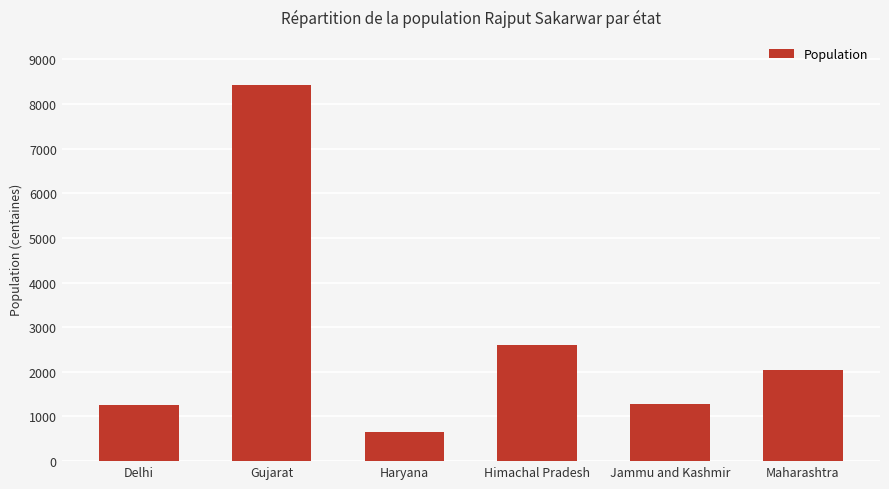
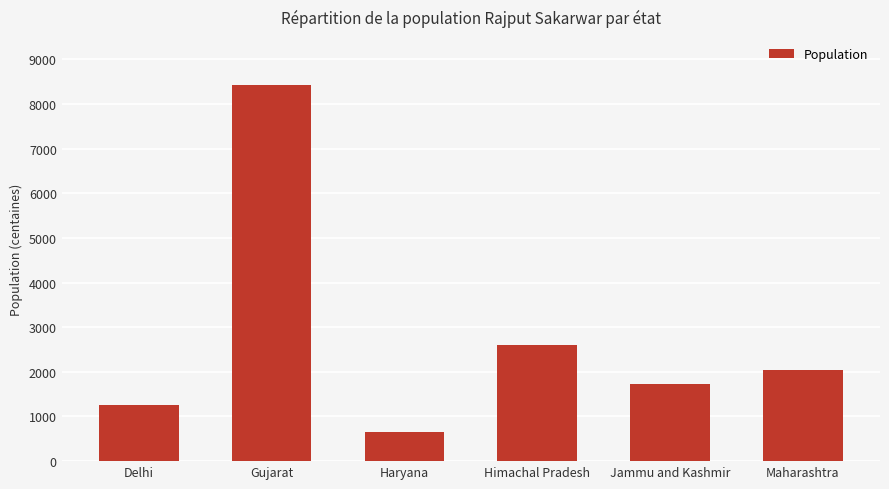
Jammu and Kashmir: 1300 -> 1700
